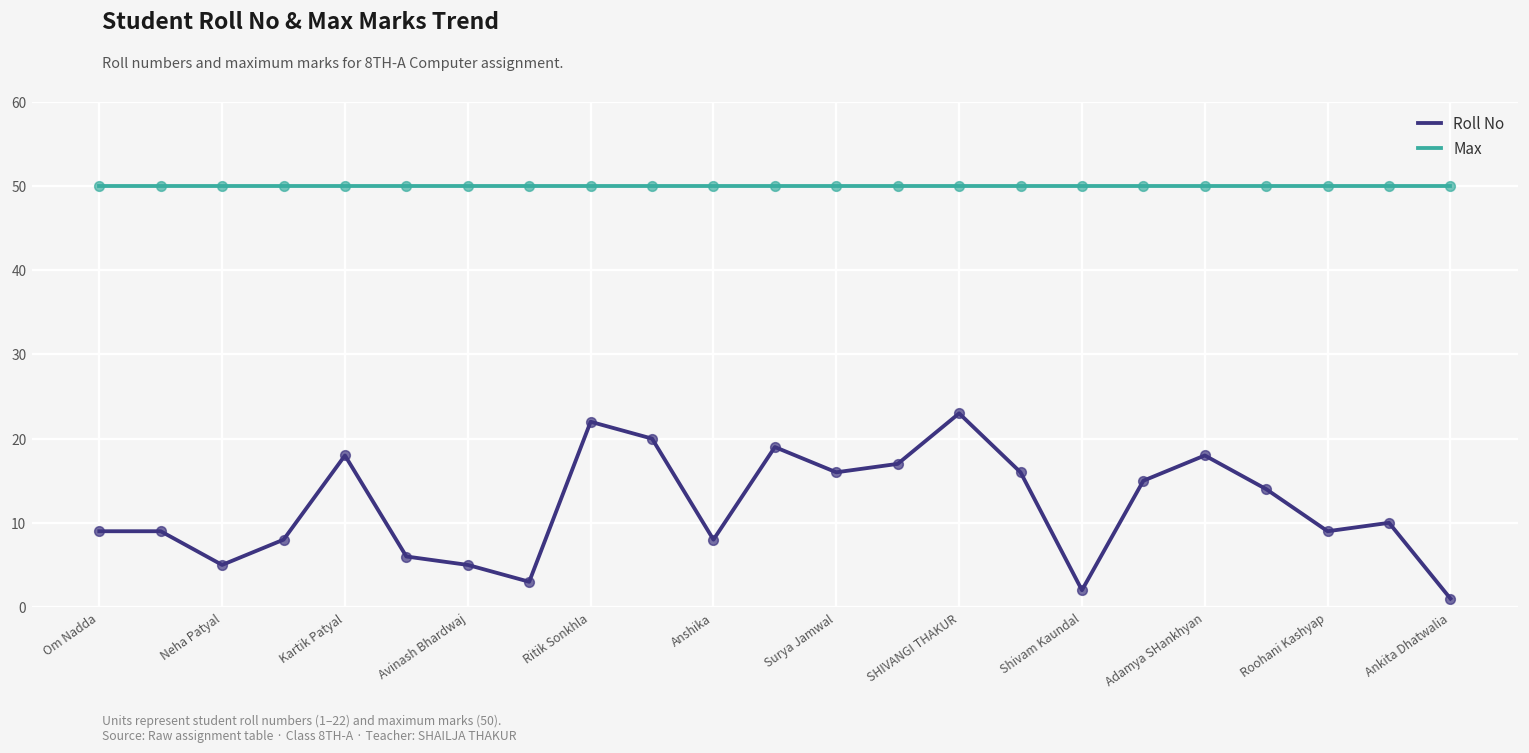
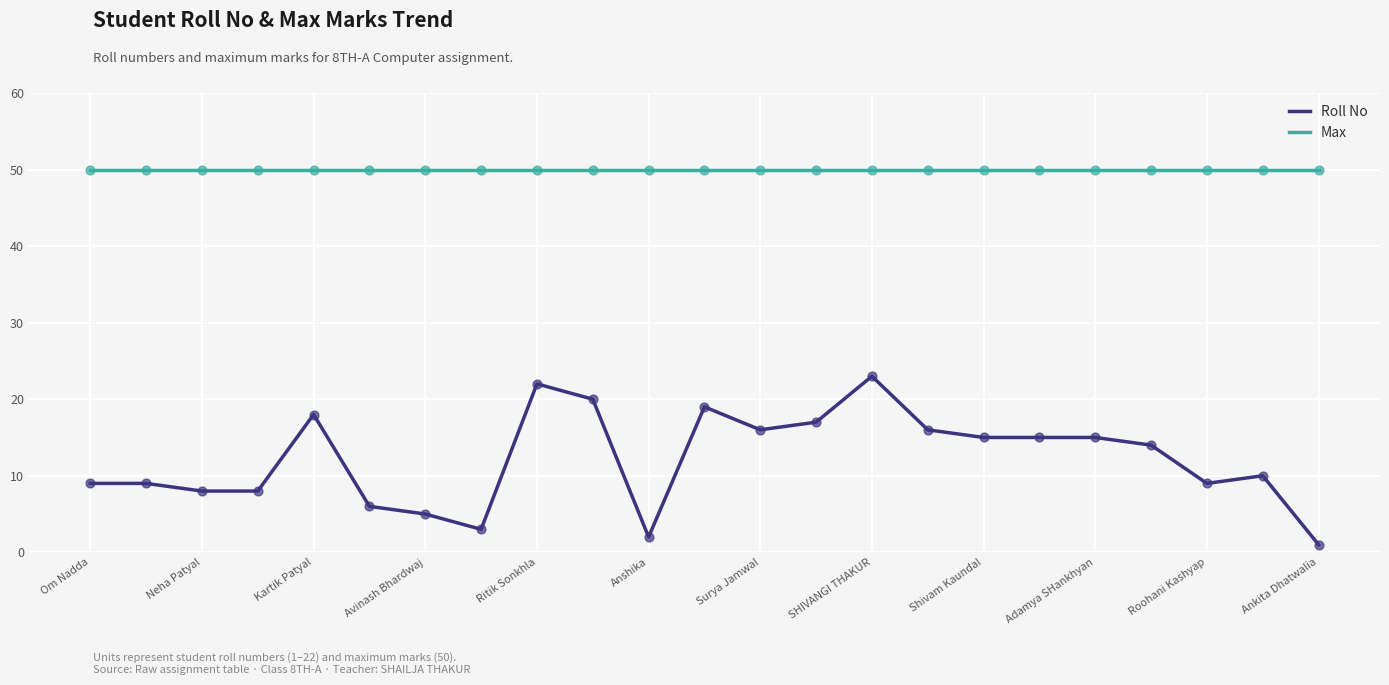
Roll No, Neha Patyal: 5 -> 8
Roll No, Anshika: 8 -> 2
Roll No, Shivam Kaundal: 2 -> 15
Roll No, Adamya SHankhyan: 18 -> 15
